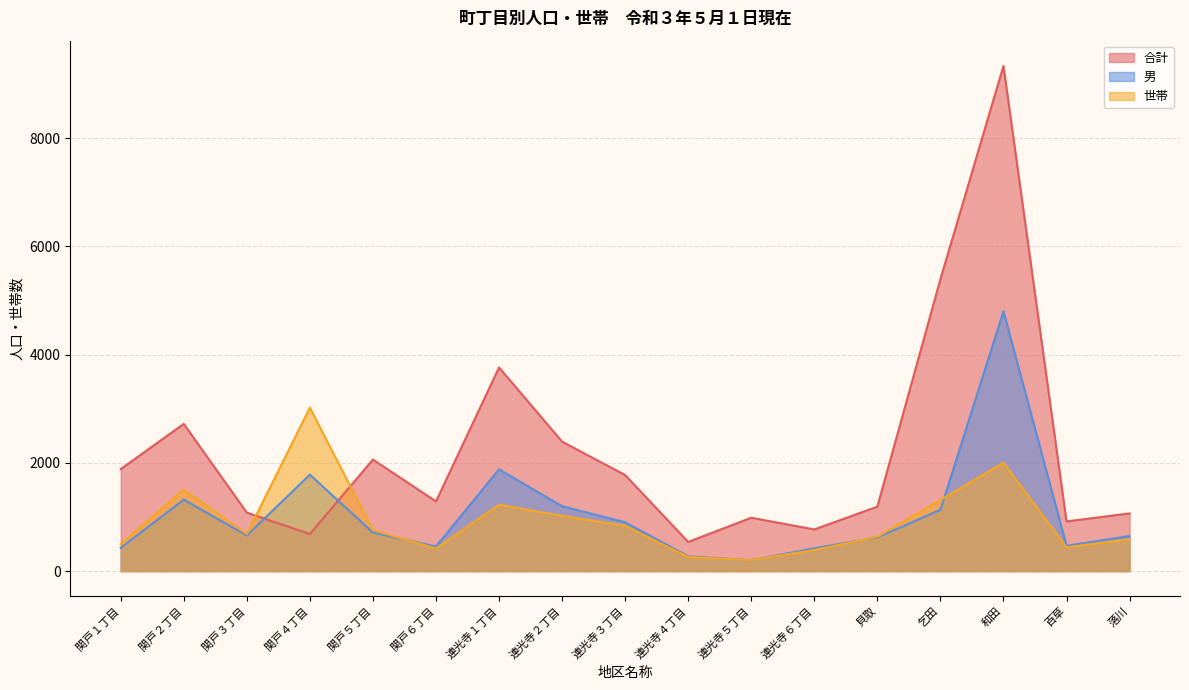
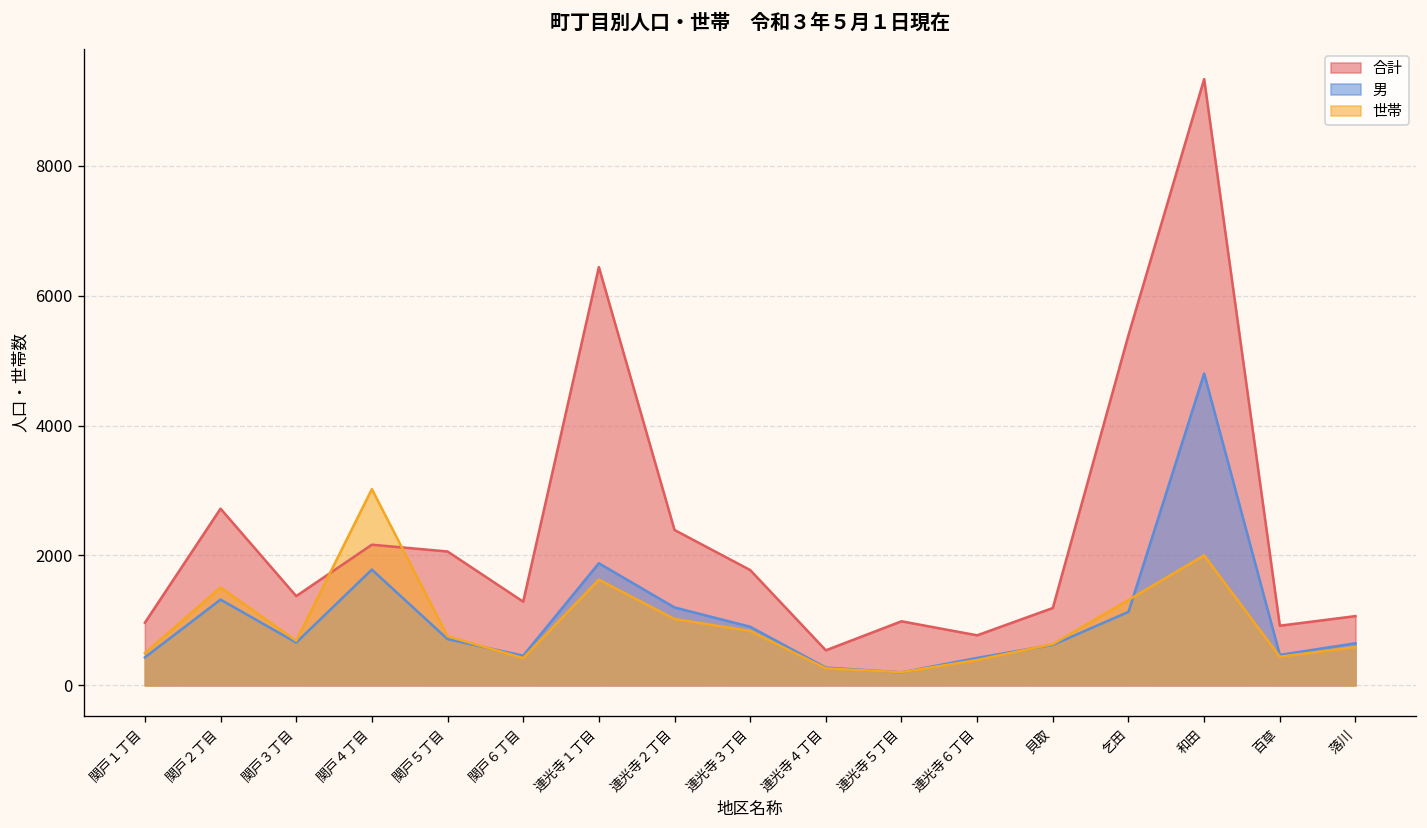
合計, 関戸１丁目: 1900 -> 1000
合計, 関戸３丁目: 1100 -> 1400
合計, 関戸４丁目: 700 -> 2200
合計, 連光寺１丁目: 3800 -> 6400
世帯, 連光寺１丁目: 1200 -> 1600
